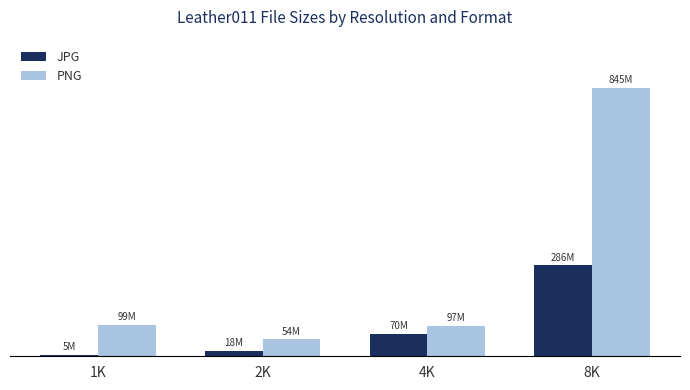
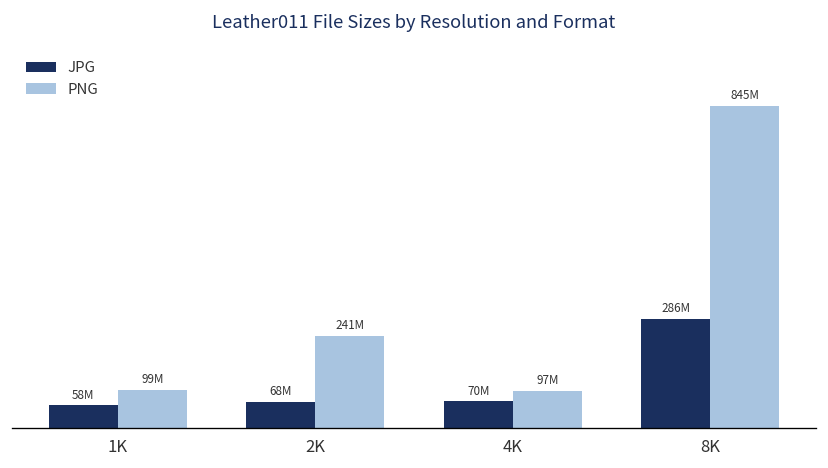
JPG, 1K: 5M -> 58M
JPG, 2K: 18M -> 68M
PNG, 2K: 54M -> 241M
